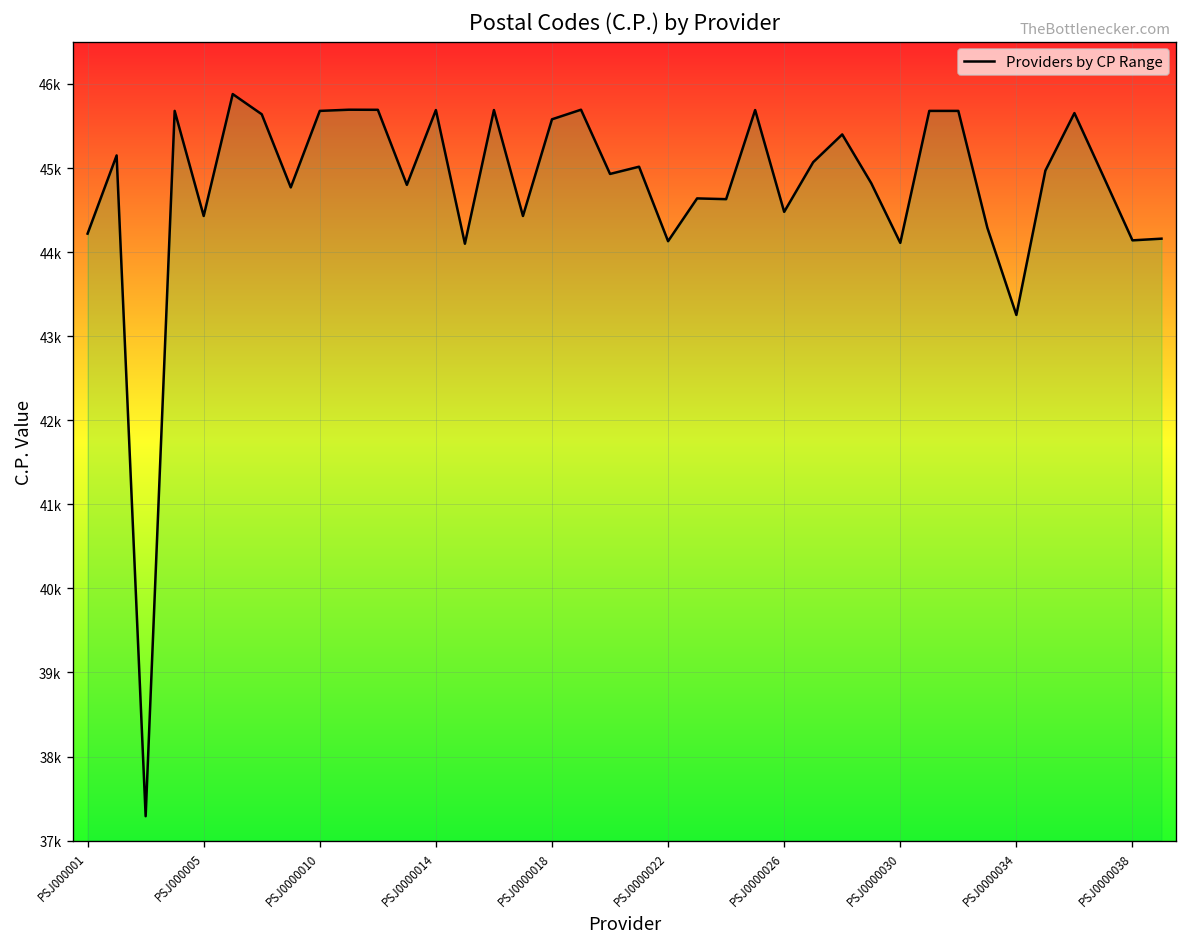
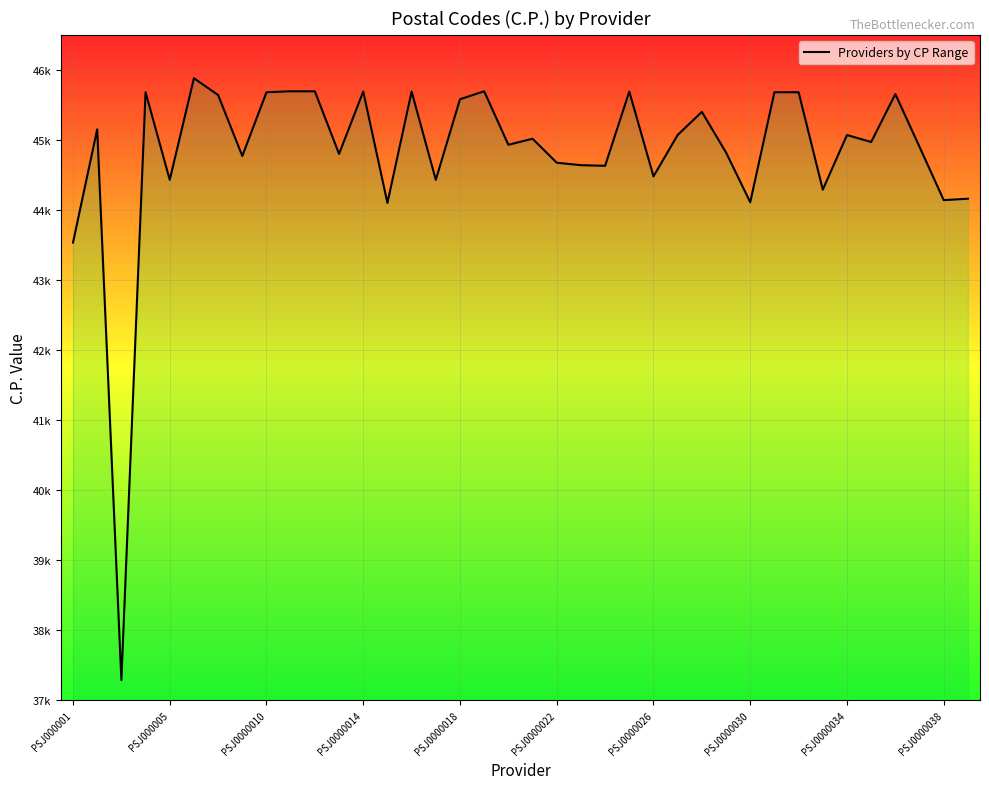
PSJ000001: 44200 -> 43500
PSJ0000022: 44100 -> 44700
PSJ0000034: 43300 -> 45100
